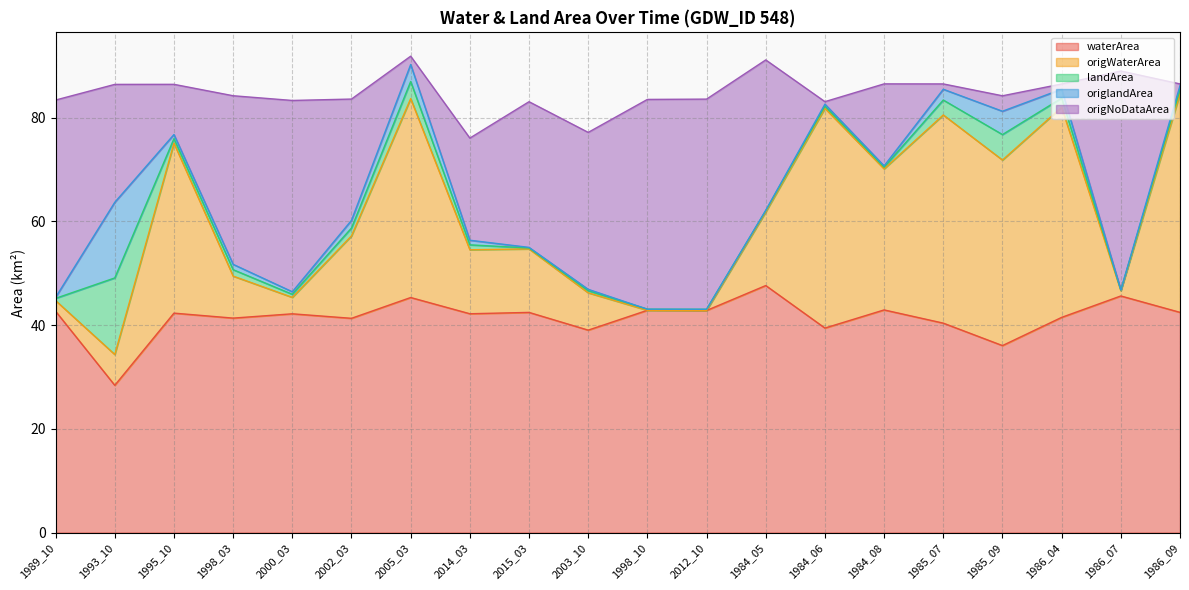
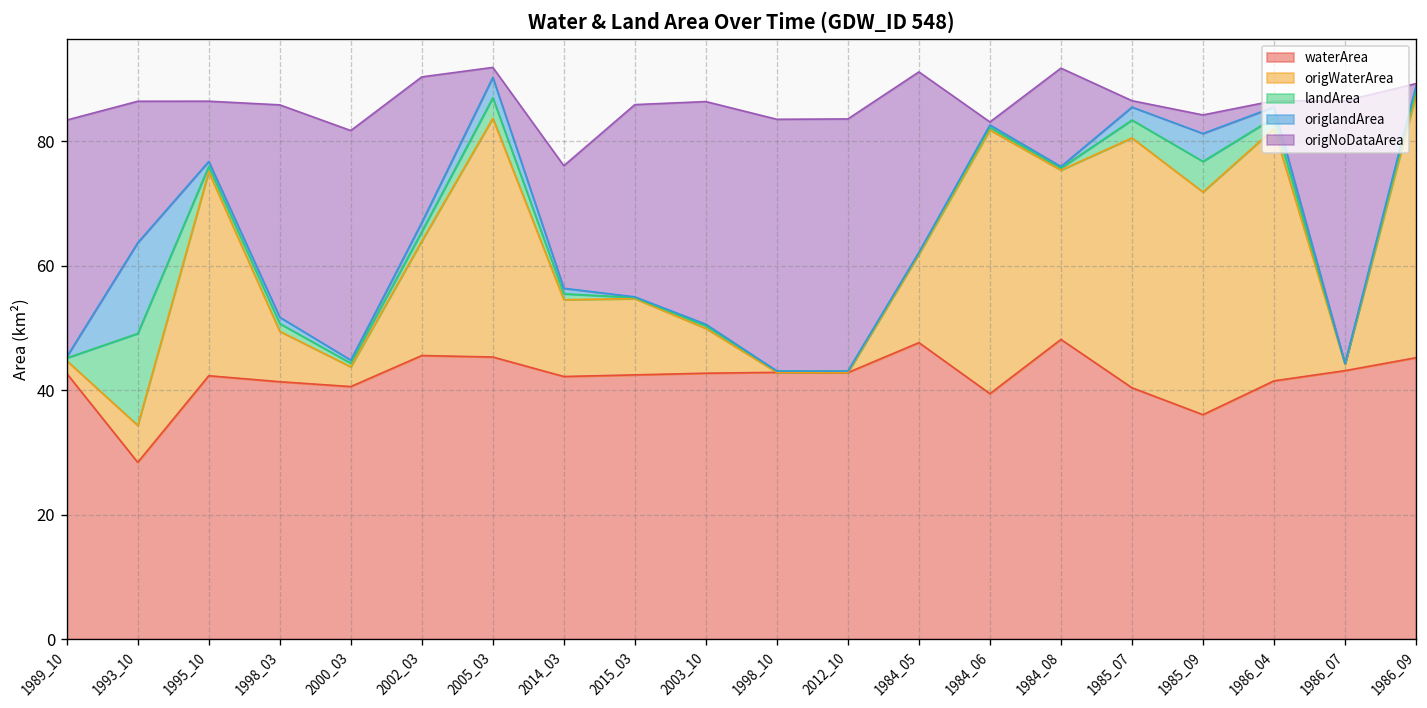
origNoDataArea, 1998_03: 33 -> 34
waterArea, 2000_03: 42 -> 41
waterArea, 2002_03: 41 -> 46
origWaterArea, 2002_03: 16 -> 18
origNoDataArea, 2015_03: 28 -> 31
waterArea, 2003_10: 39 -> 43
origNoDataArea, 2003_10: 30 -> 36
waterArea, 1984_08: 43 -> 48
waterArea, 1986_07: 46 -> 43
waterArea, 1986_09: 42 -> 45
